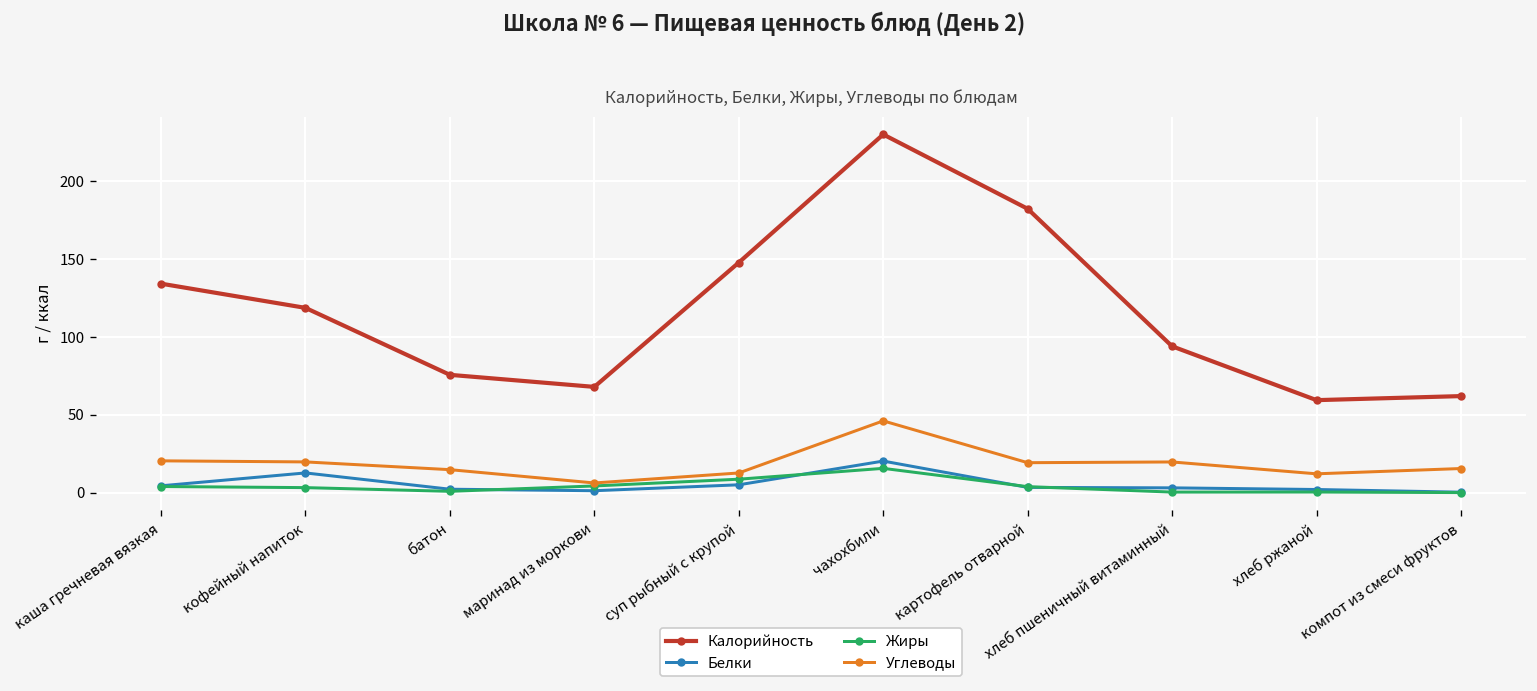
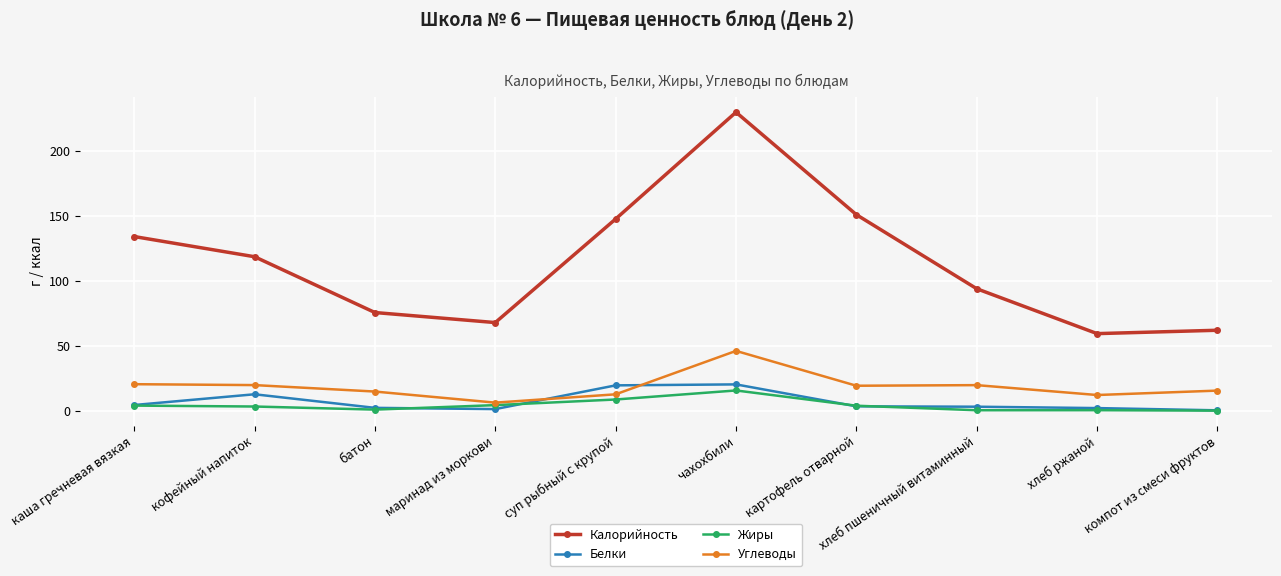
Белки, суп рыбный с крупой: 5 -> 20
Калорийность, картофель отварной: 182 -> 151
